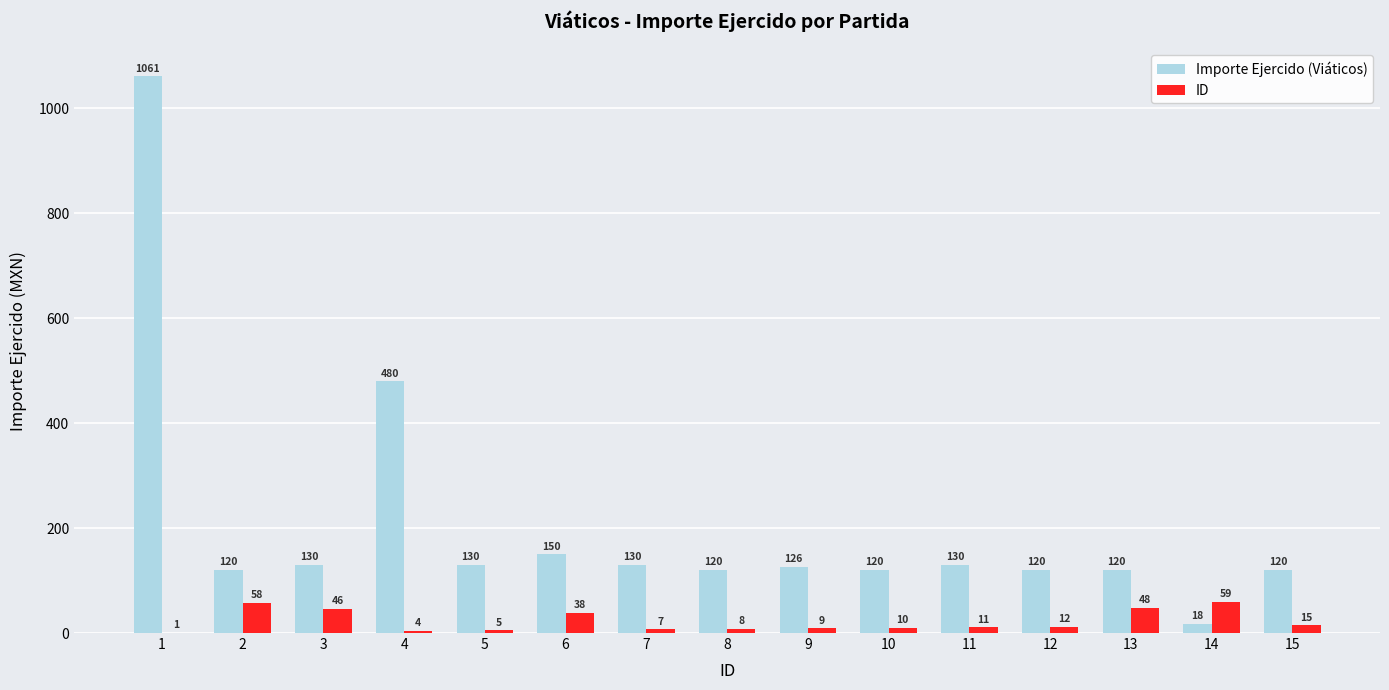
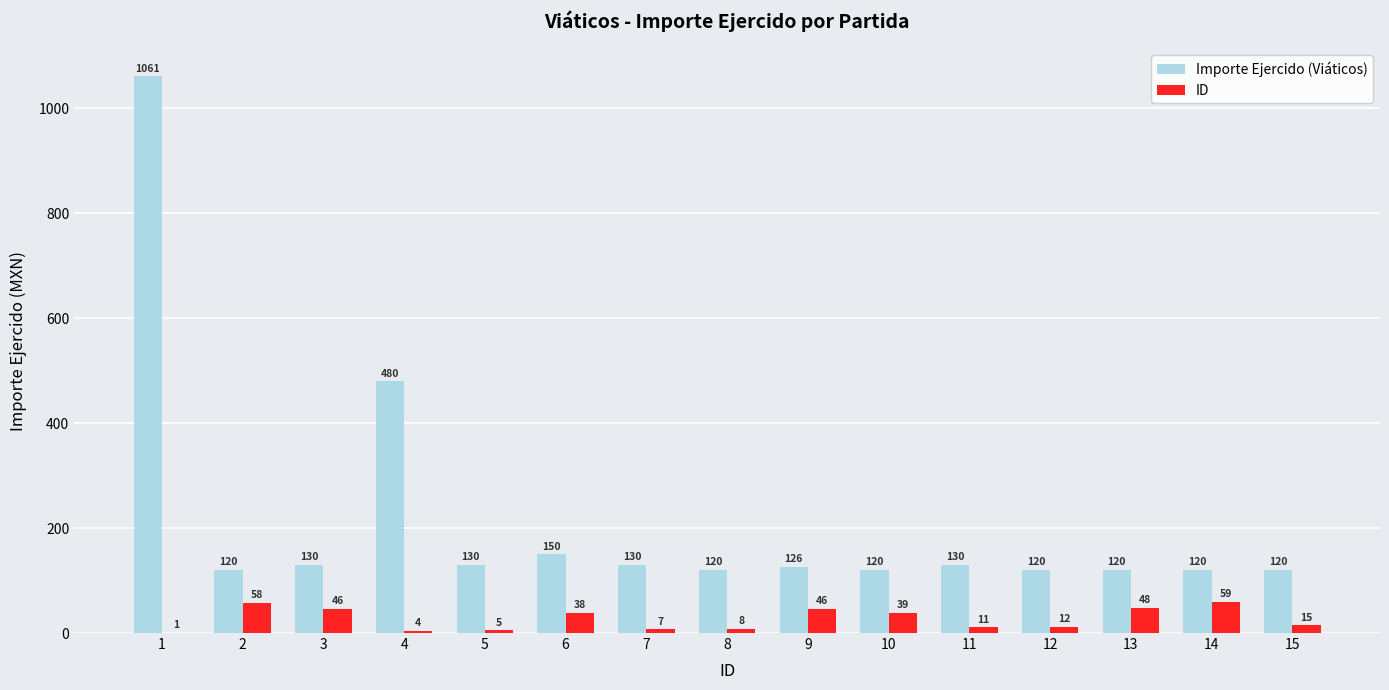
ID, 9: 9 -> 46
ID, 10: 10 -> 39
Importe Ejercido (Viáticos), 14: 18 -> 120
